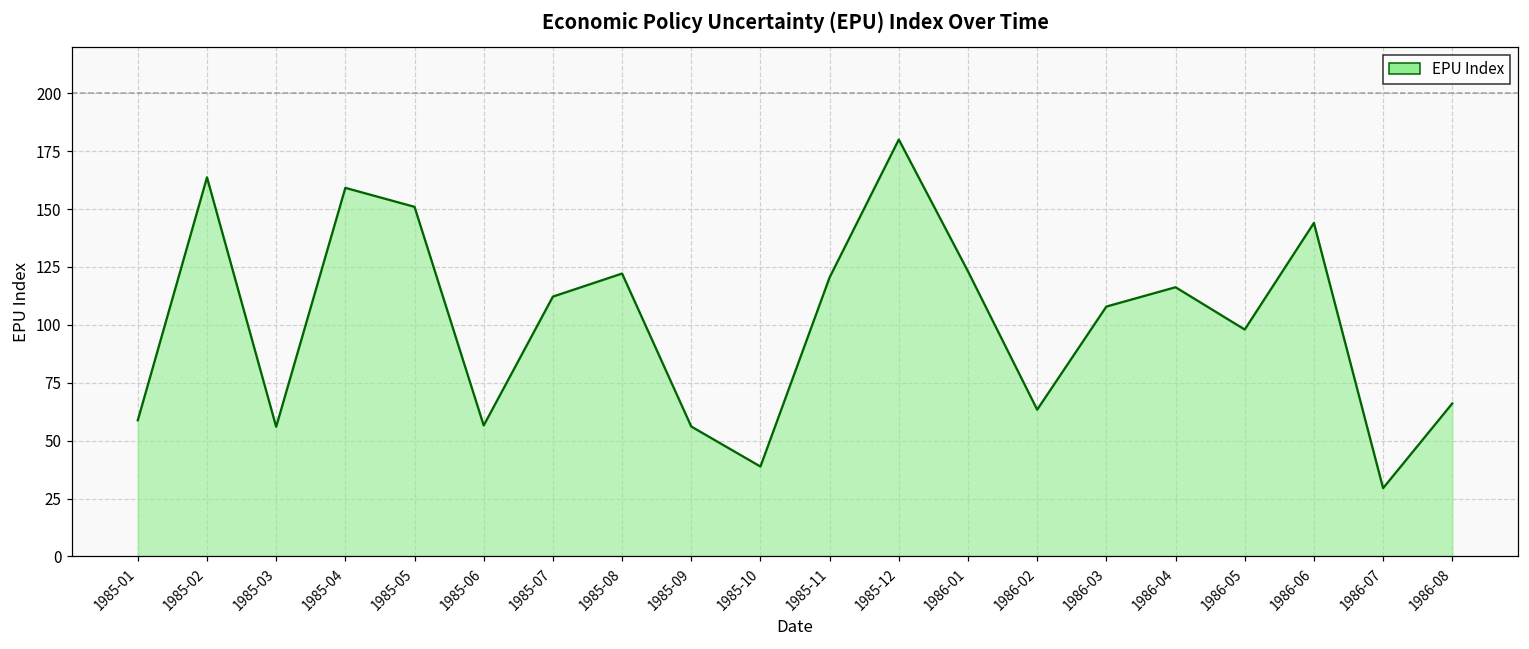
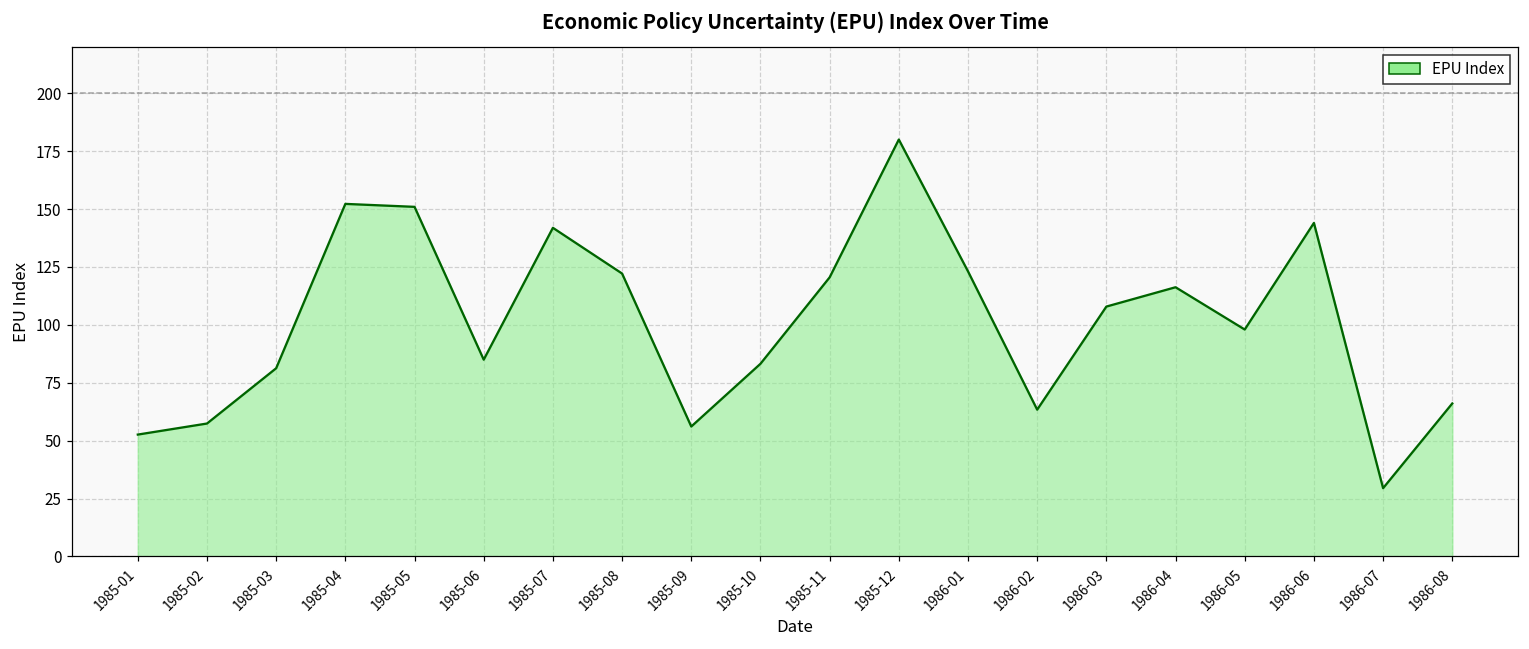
1985-01: 59 -> 53
1985-02: 164 -> 57
1985-03: 56 -> 81
1985-04: 159 -> 152
1985-06: 57 -> 85
1985-07: 112 -> 142
1985-10: 39 -> 83
